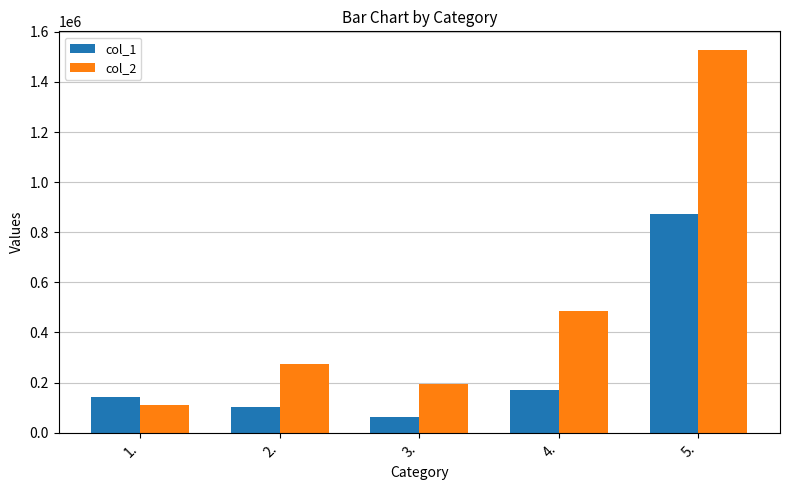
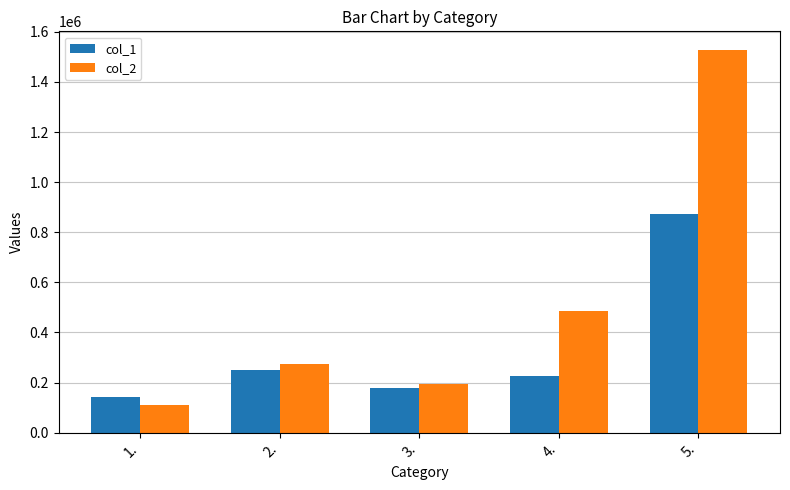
col_1, 2.: 100000 -> 250000
col_1, 3.: 60000 -> 180000
col_1, 4.: 170000 -> 220000
